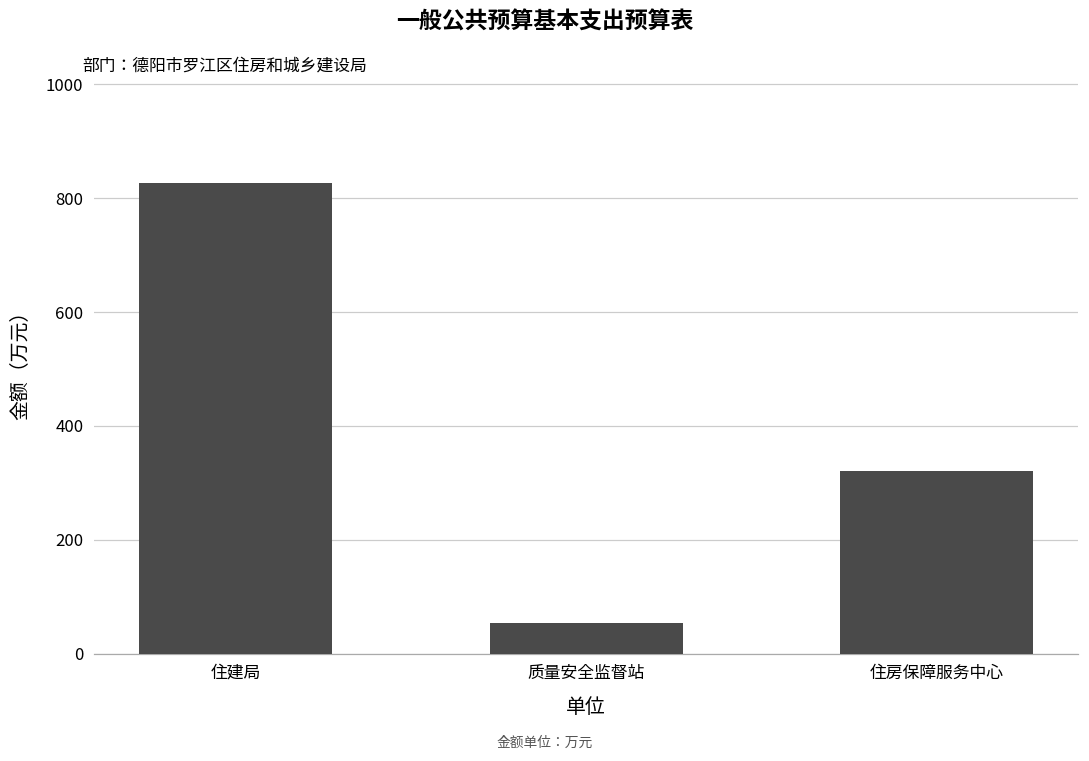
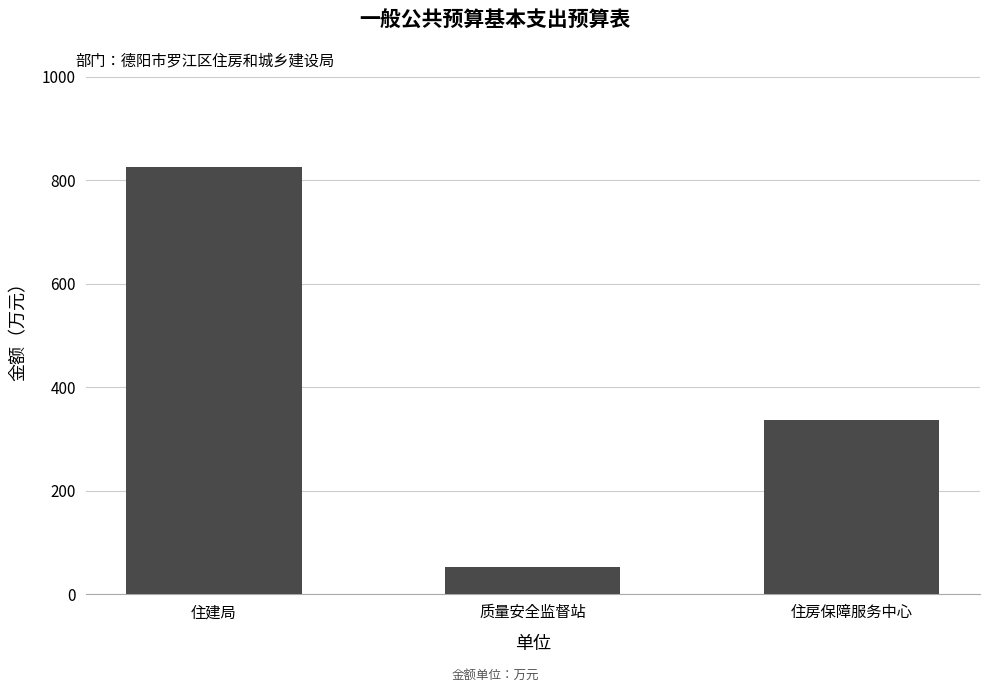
住房保障服务中心: 320 -> 340
